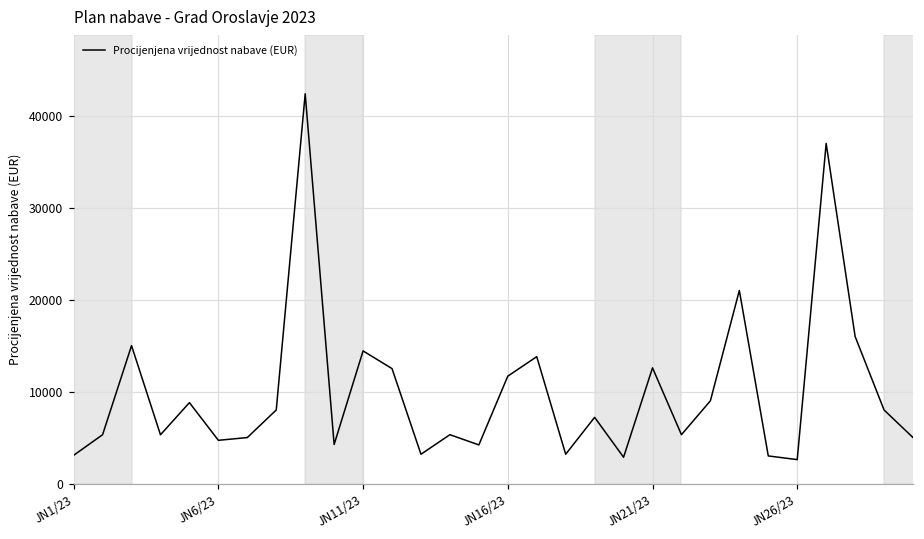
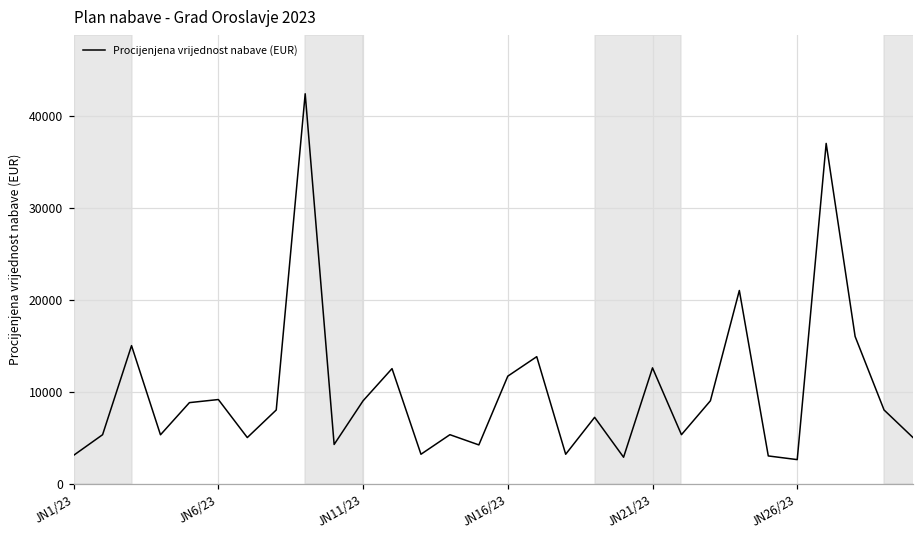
JN6/23: 5000 -> 9000
JN11/23: 14000 -> 9000
